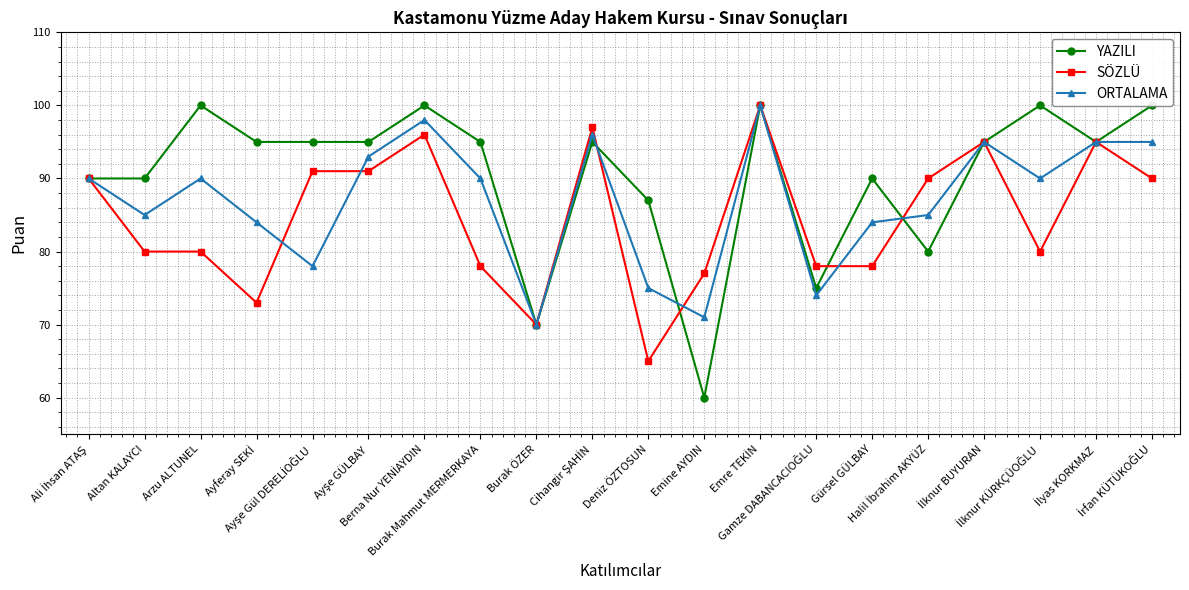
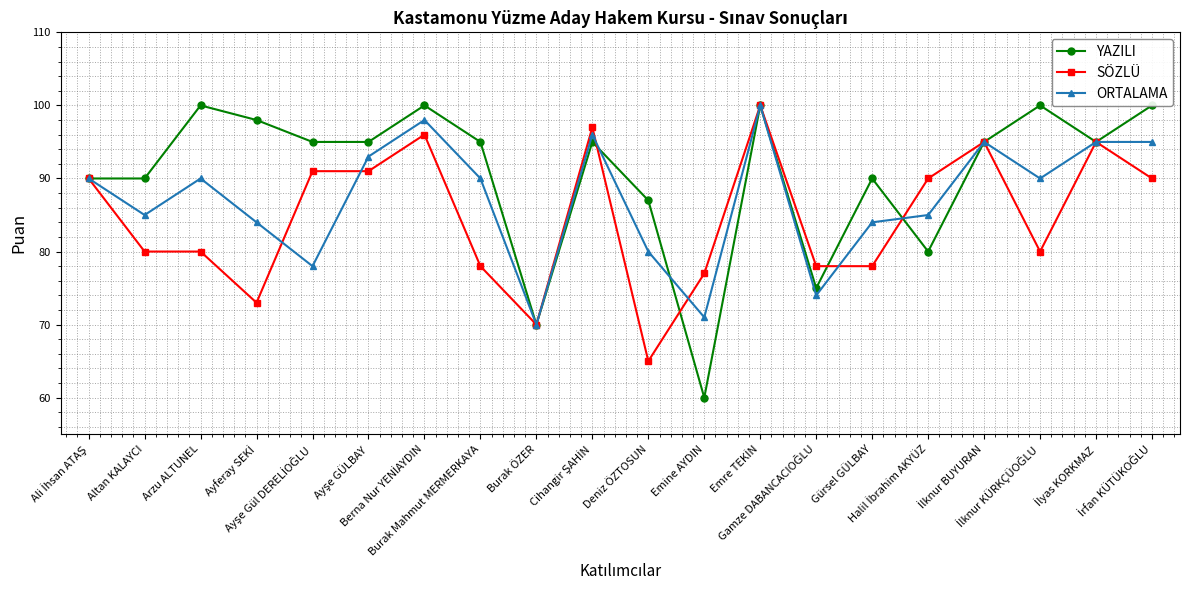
YAZILI, Ayferay SEKİ: 95 -> 98
ORTALAMA, Deniz ÖZTOSUN: 75 -> 80
